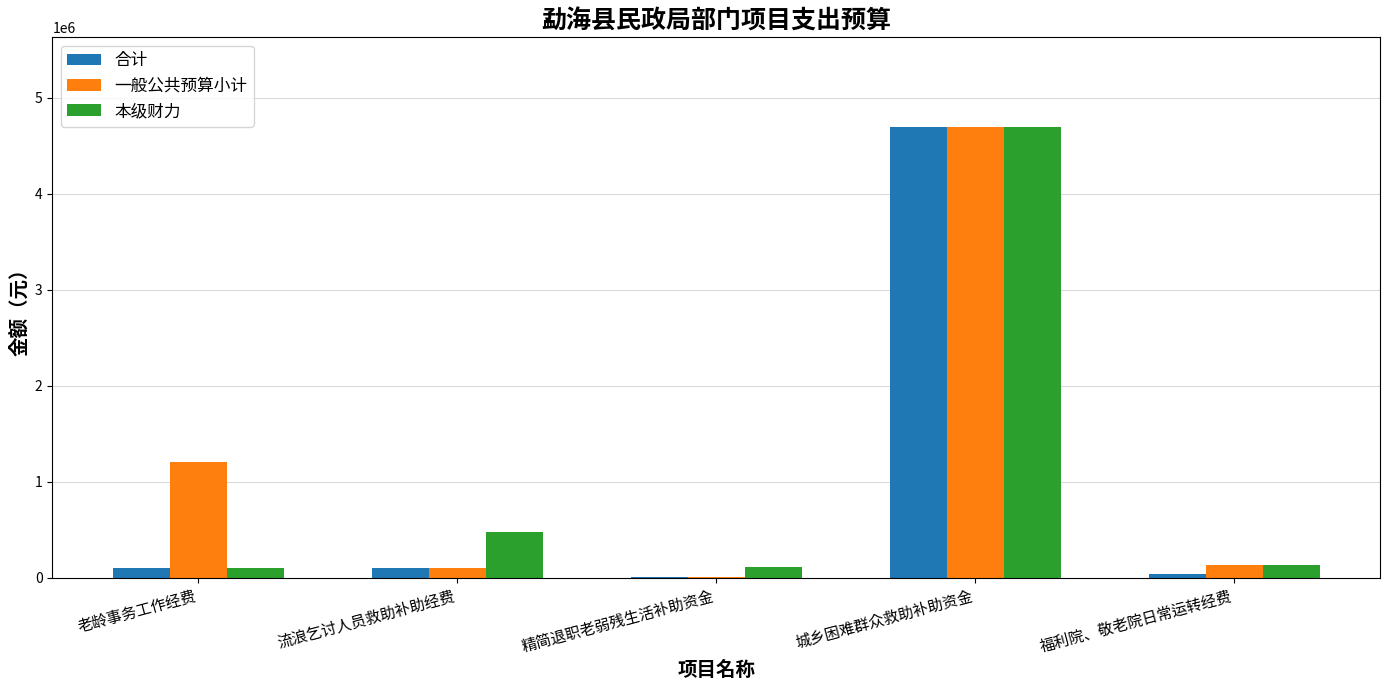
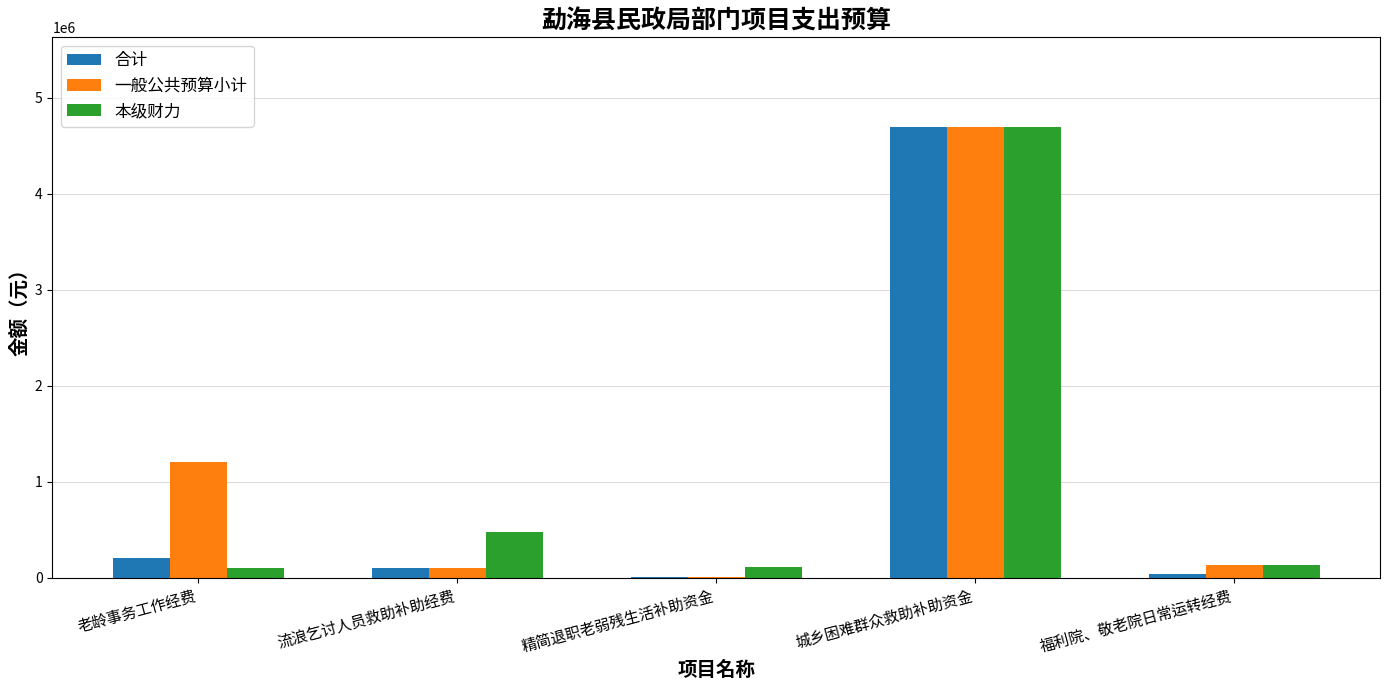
合计, 老龄事务工作经费: 100000 -> 200000
